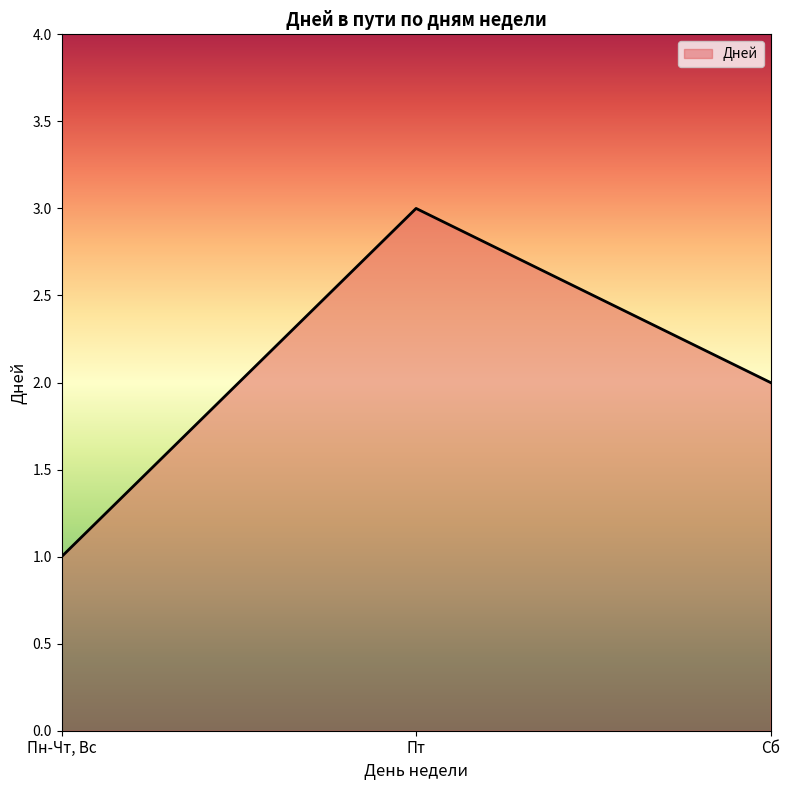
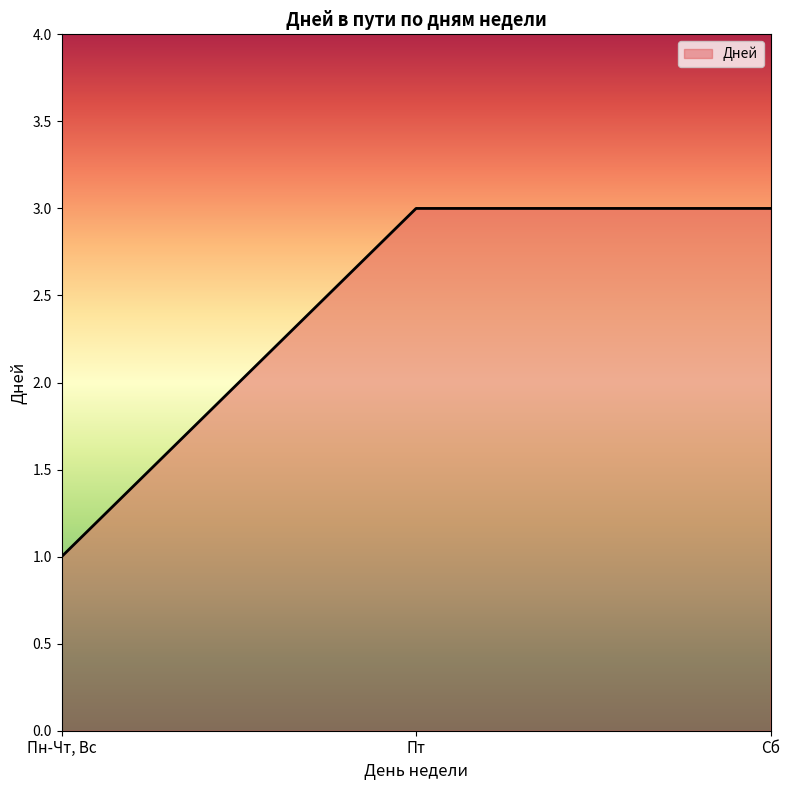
Сб: 2 -> 3
